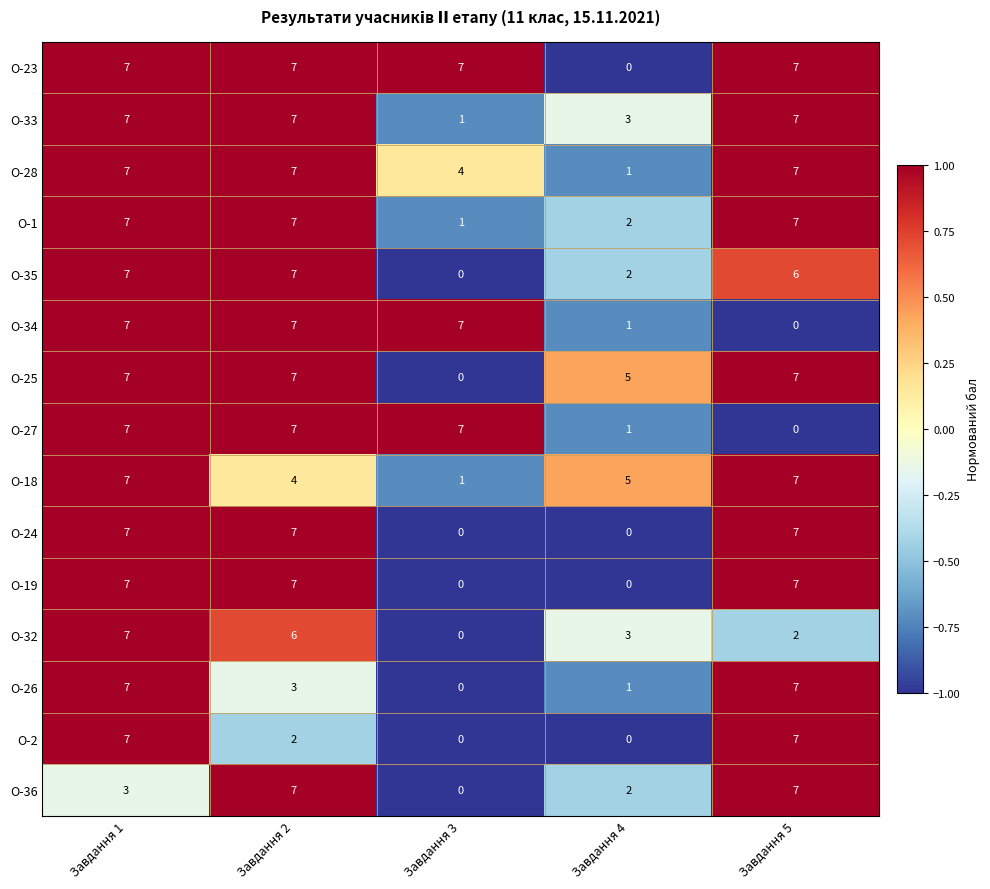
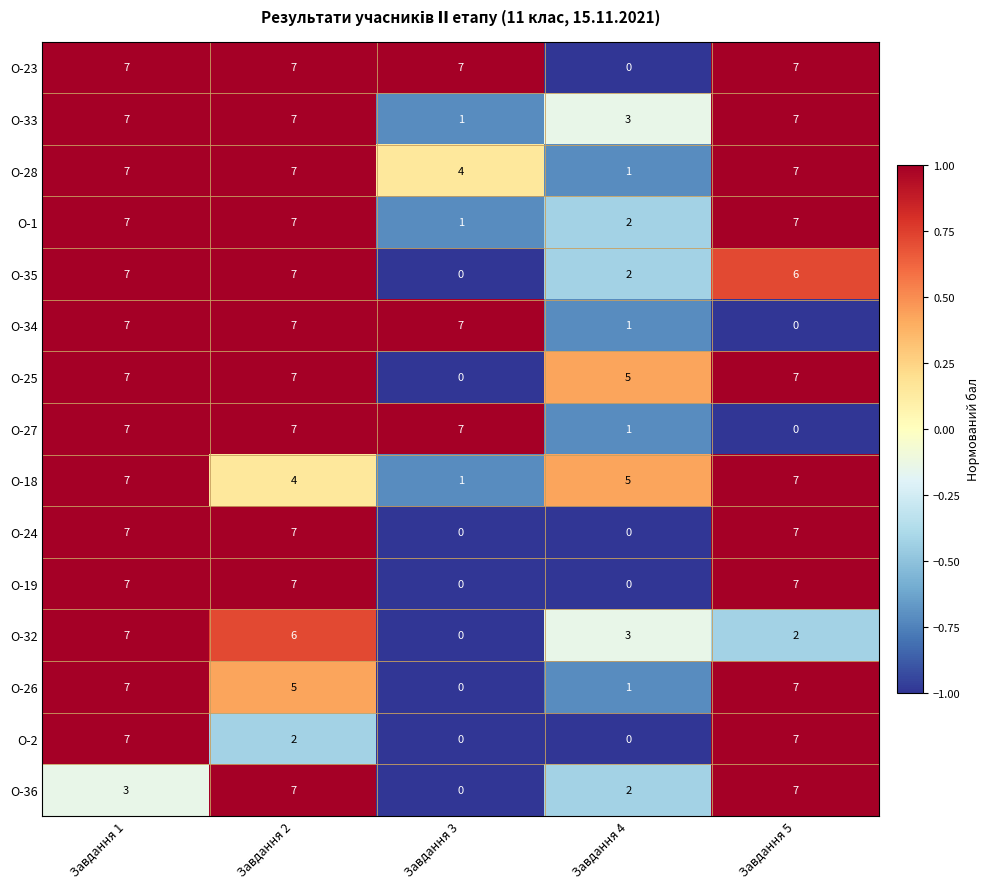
О-26, Завдання 2: 3 -> 5
